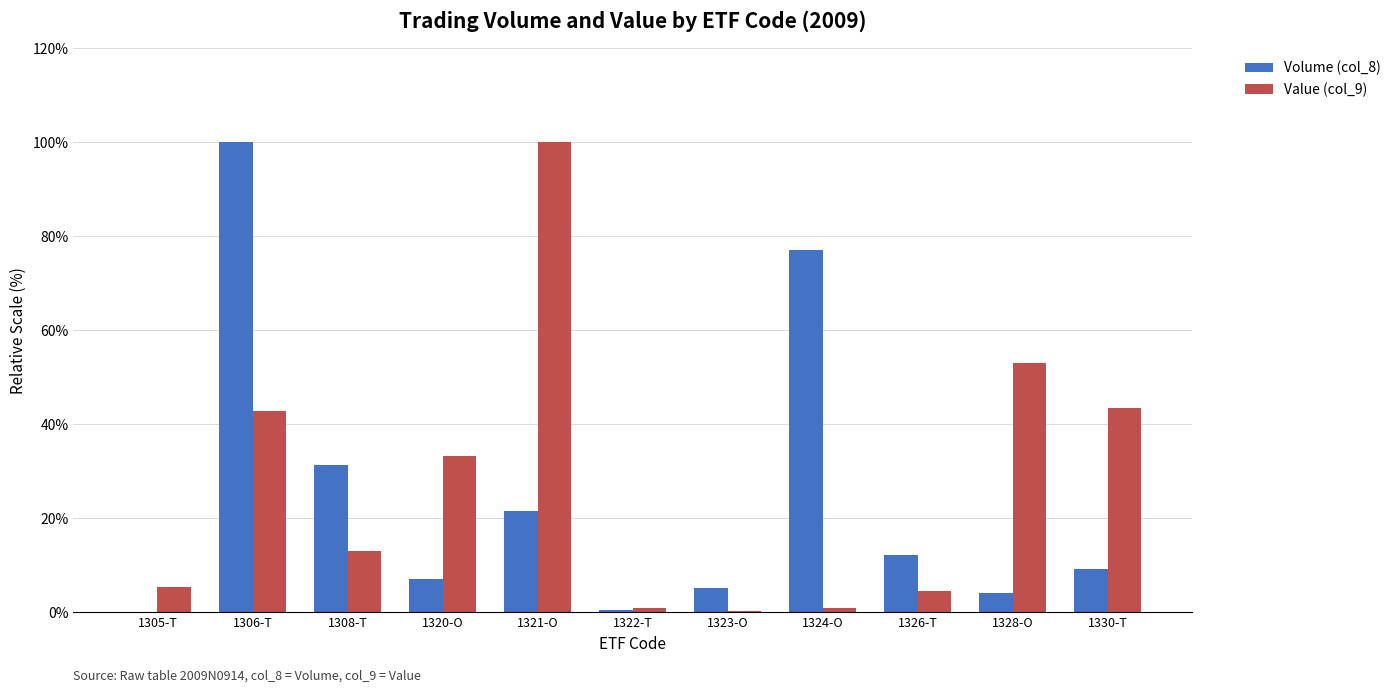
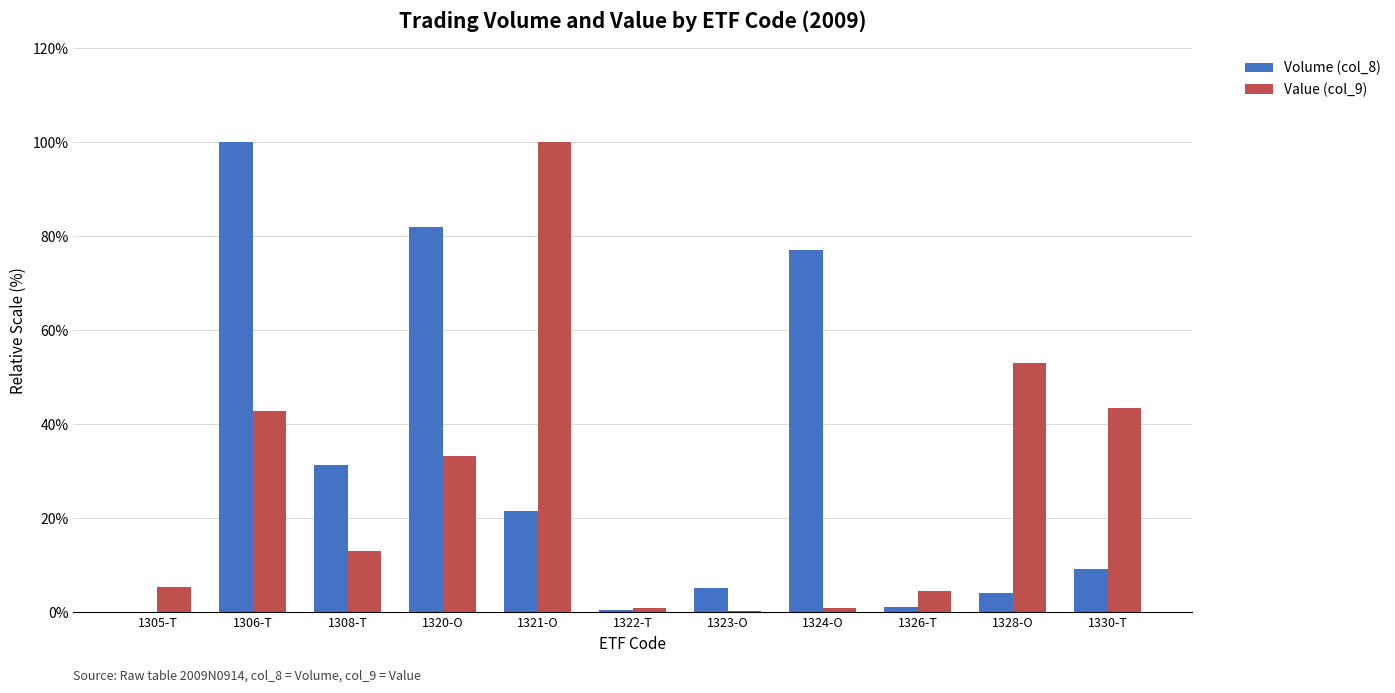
Volume (col_8), 1320-O: 7% -> 82%
Volume (col_8), 1326-T: 12% -> 1%
